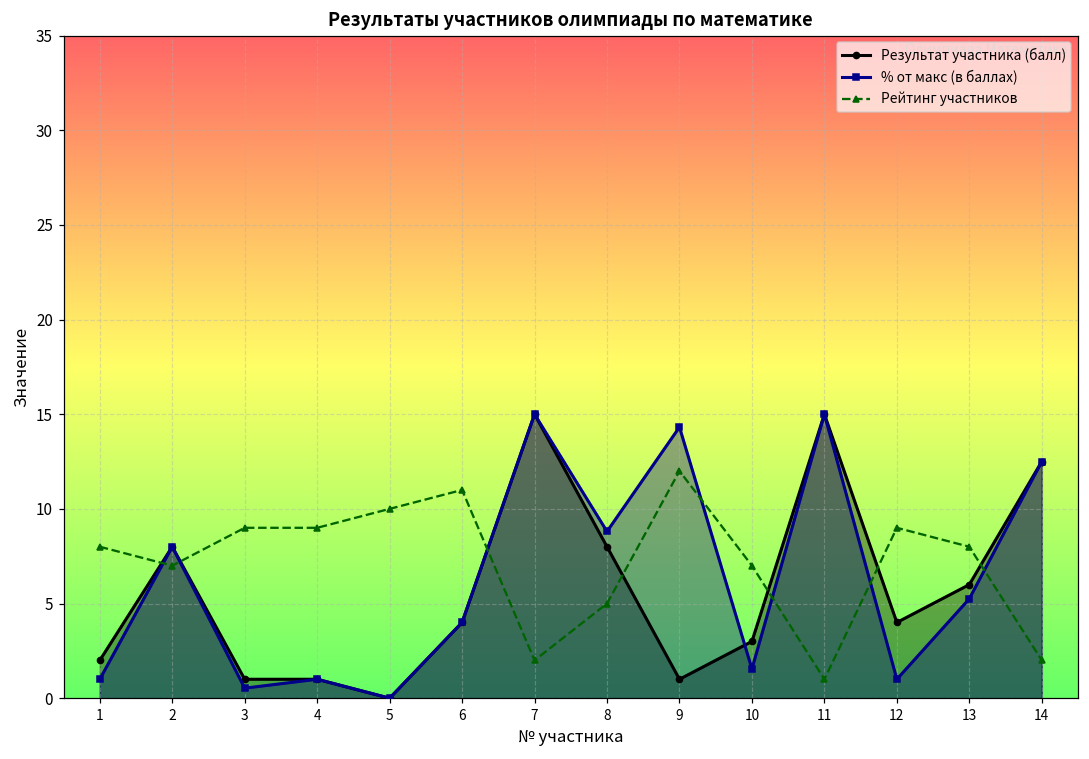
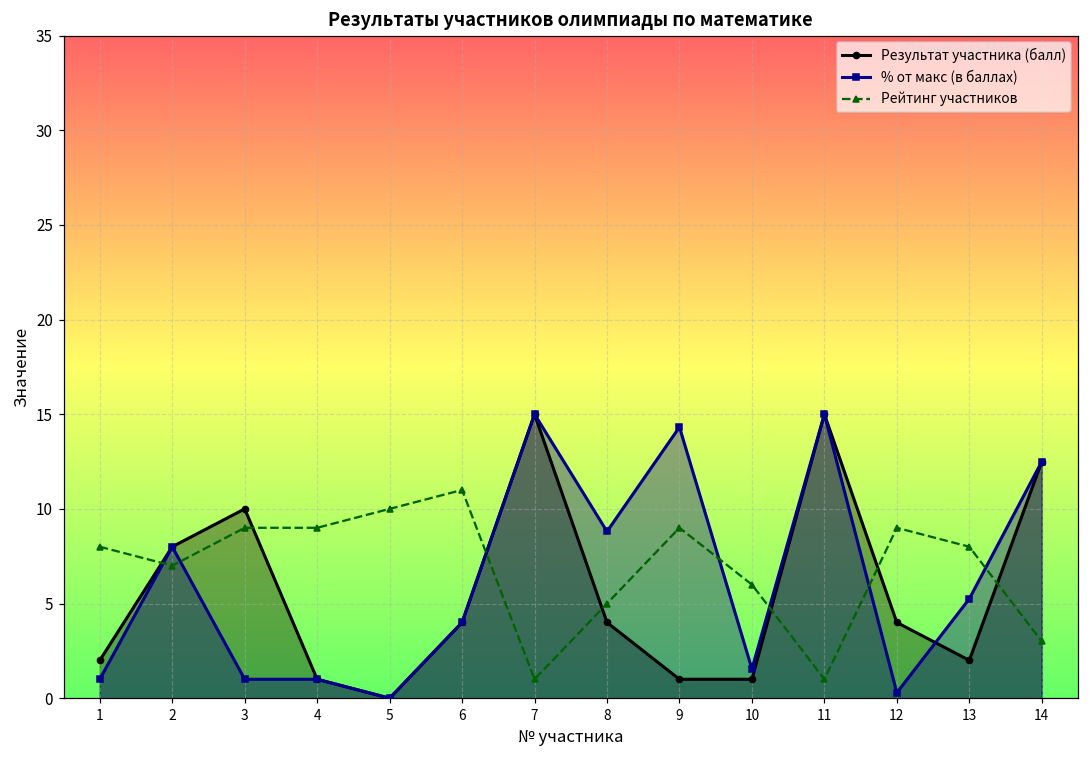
Результат участника (балл), 3: 1 -> 10
% от макс (в баллах), 3: 0.5 -> 1.0
Рейтинг участников, 7: 2 -> 1
Результат участника (балл), 8: 8 -> 4
Рейтинг участников, 9: 12 -> 9
Результат участника (балл), 10: 3 -> 1
Рейтинг участников, 10: 7 -> 6
% от макс (в баллах), 12: 1.0 -> 0.3
Результат участника (балл), 13: 6 -> 2
Рейтинг участников, 14: 2 -> 3
